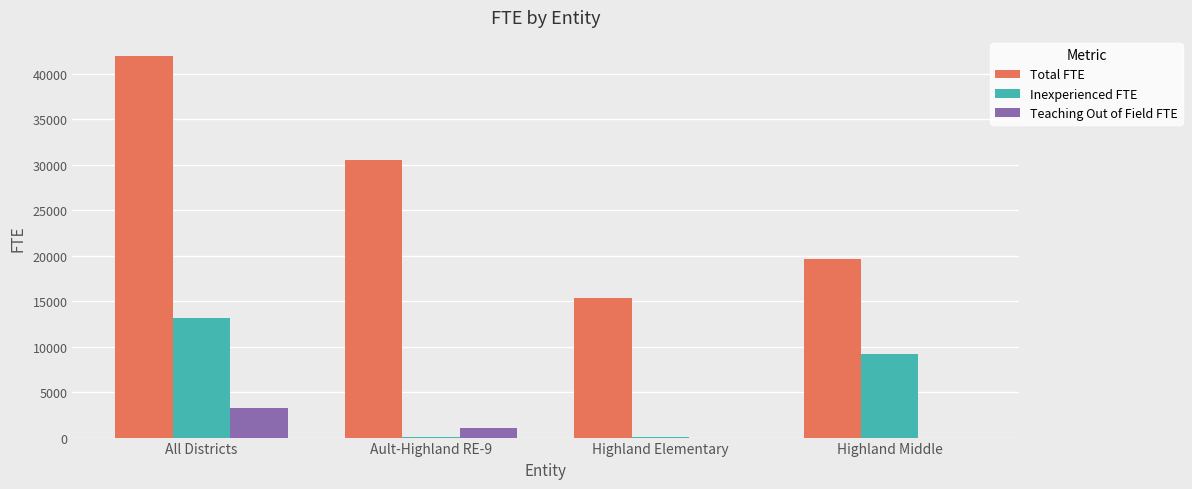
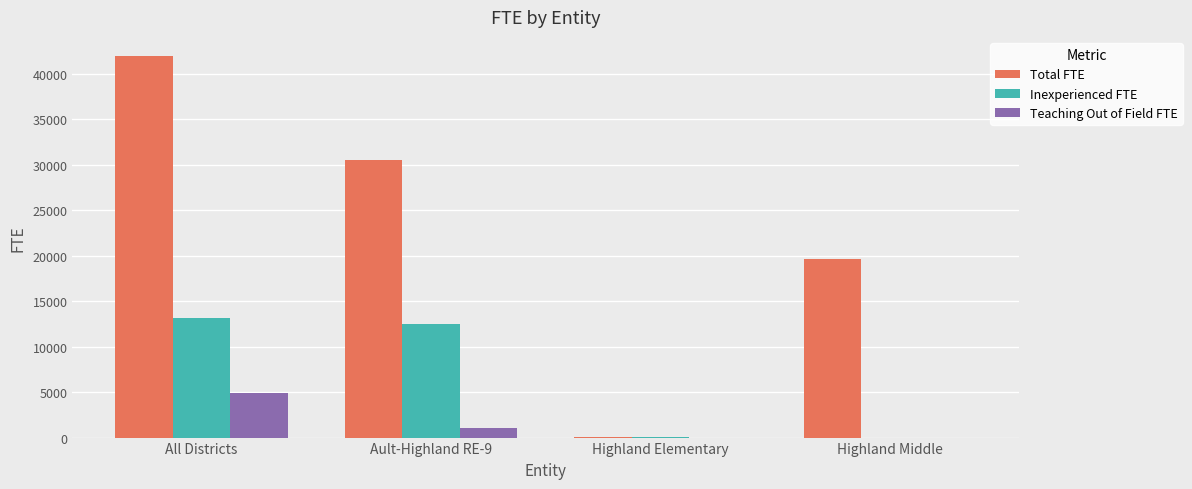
Teaching Out of Field FTE, All Districts: 3000 -> 5000
Inexperienced FTE, Ault-Highland RE-9: 0 -> 12000
Total FTE, Highland Elementary: 15000 -> 0
Inexperienced FTE, Highland Middle: 9000 -> 0
